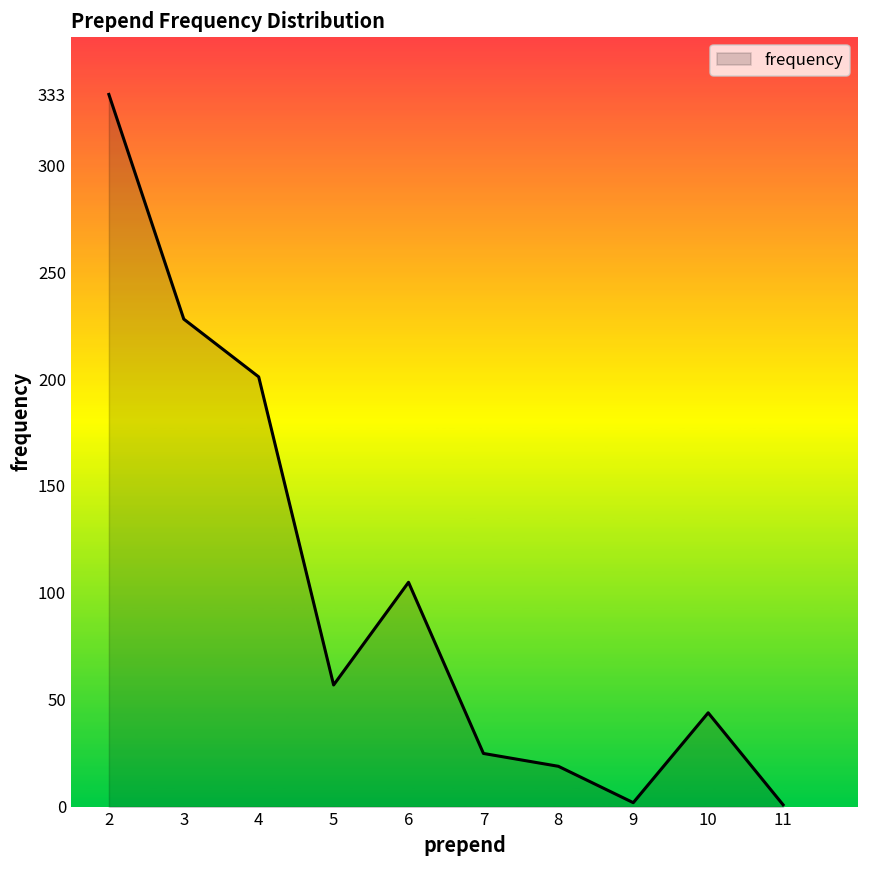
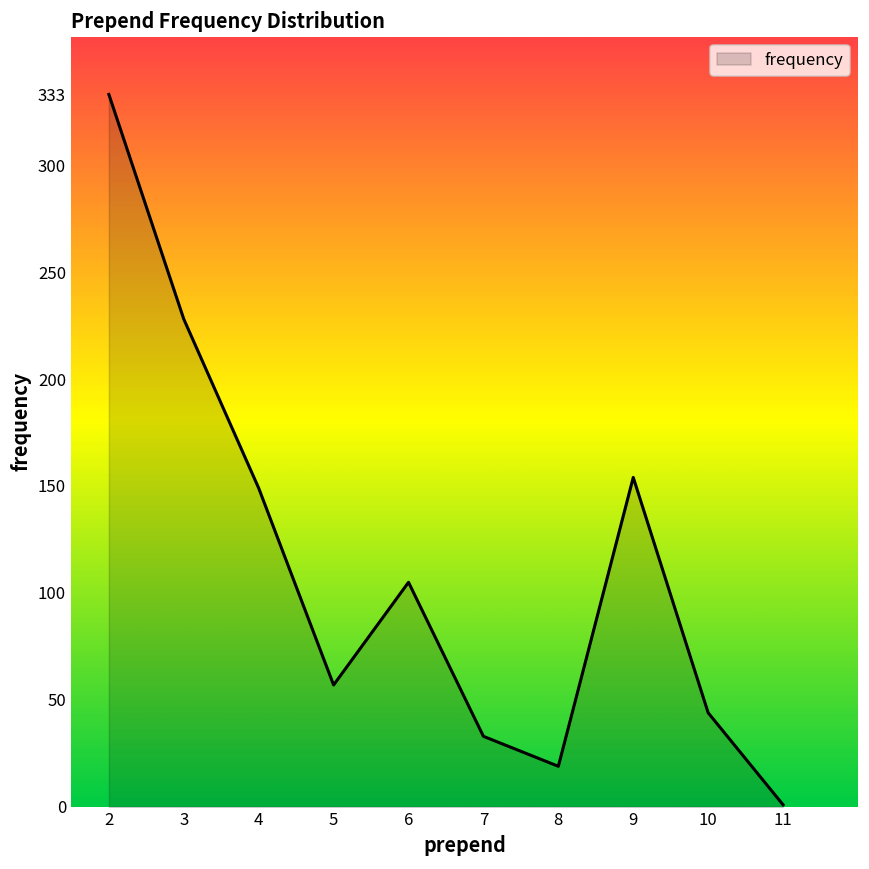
4: 201 -> 149
7: 25 -> 33
9: 2 -> 154
